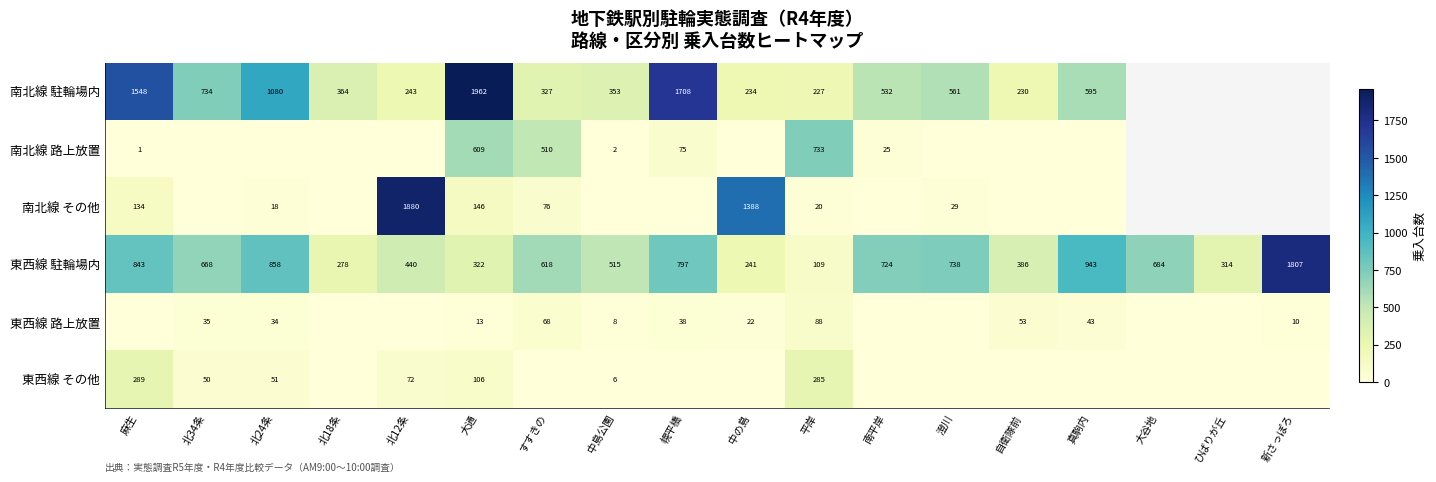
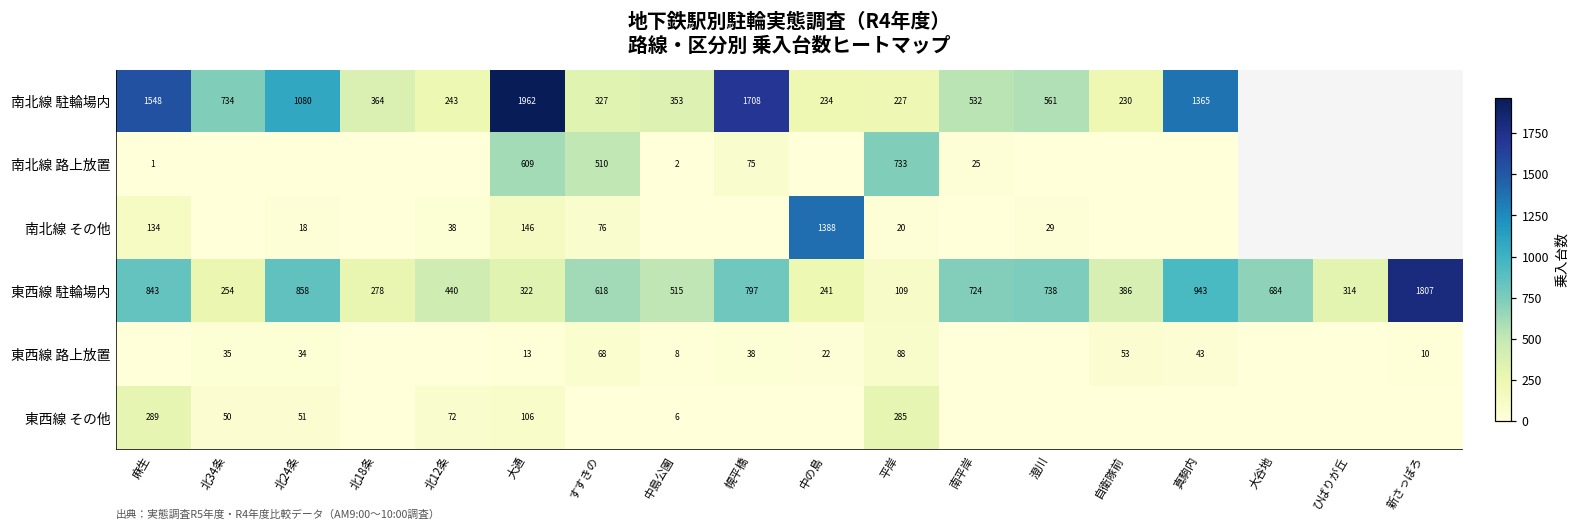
南北線 駐輪場内, 真駒内: 595 -> 1365
南北線 その他, 北12条: 1880 -> 38
東西線 駐輪場内, 北34条: 668 -> 254
